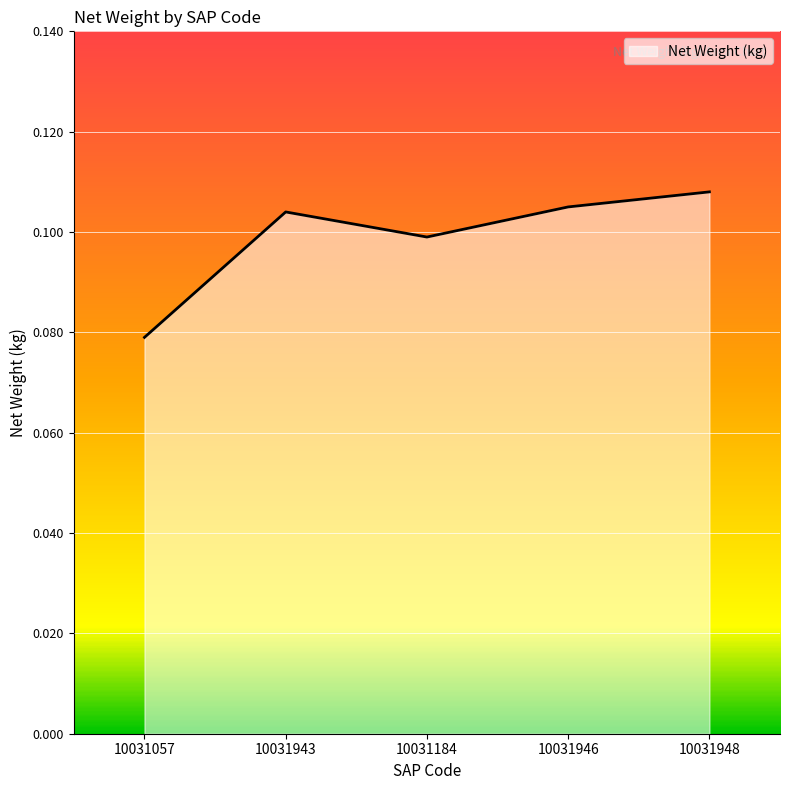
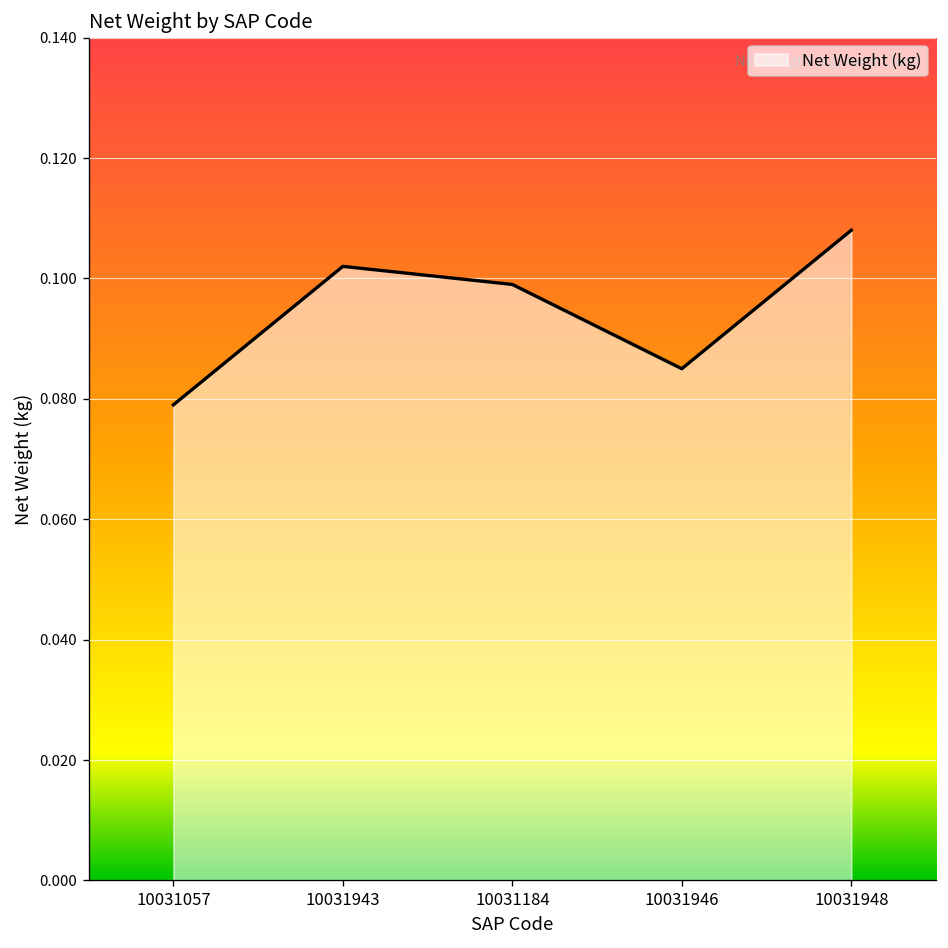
10031943: 0.104 -> 0.102
10031946: 0.105 -> 0.085
